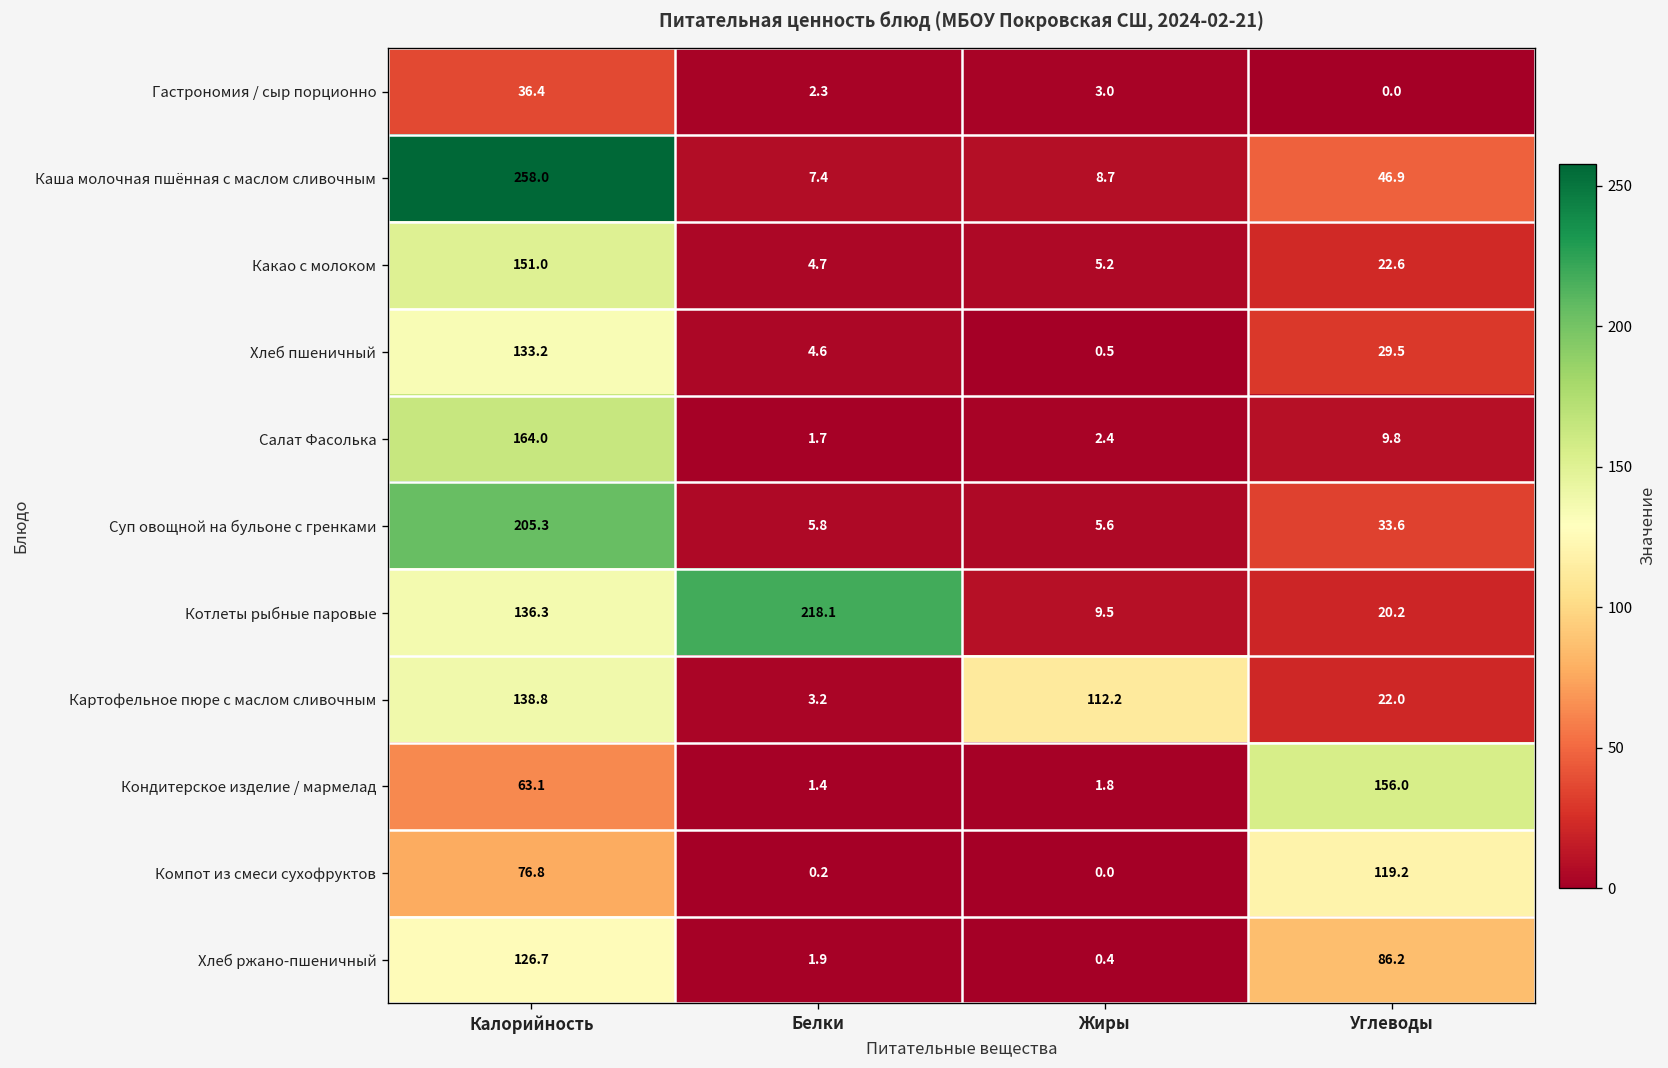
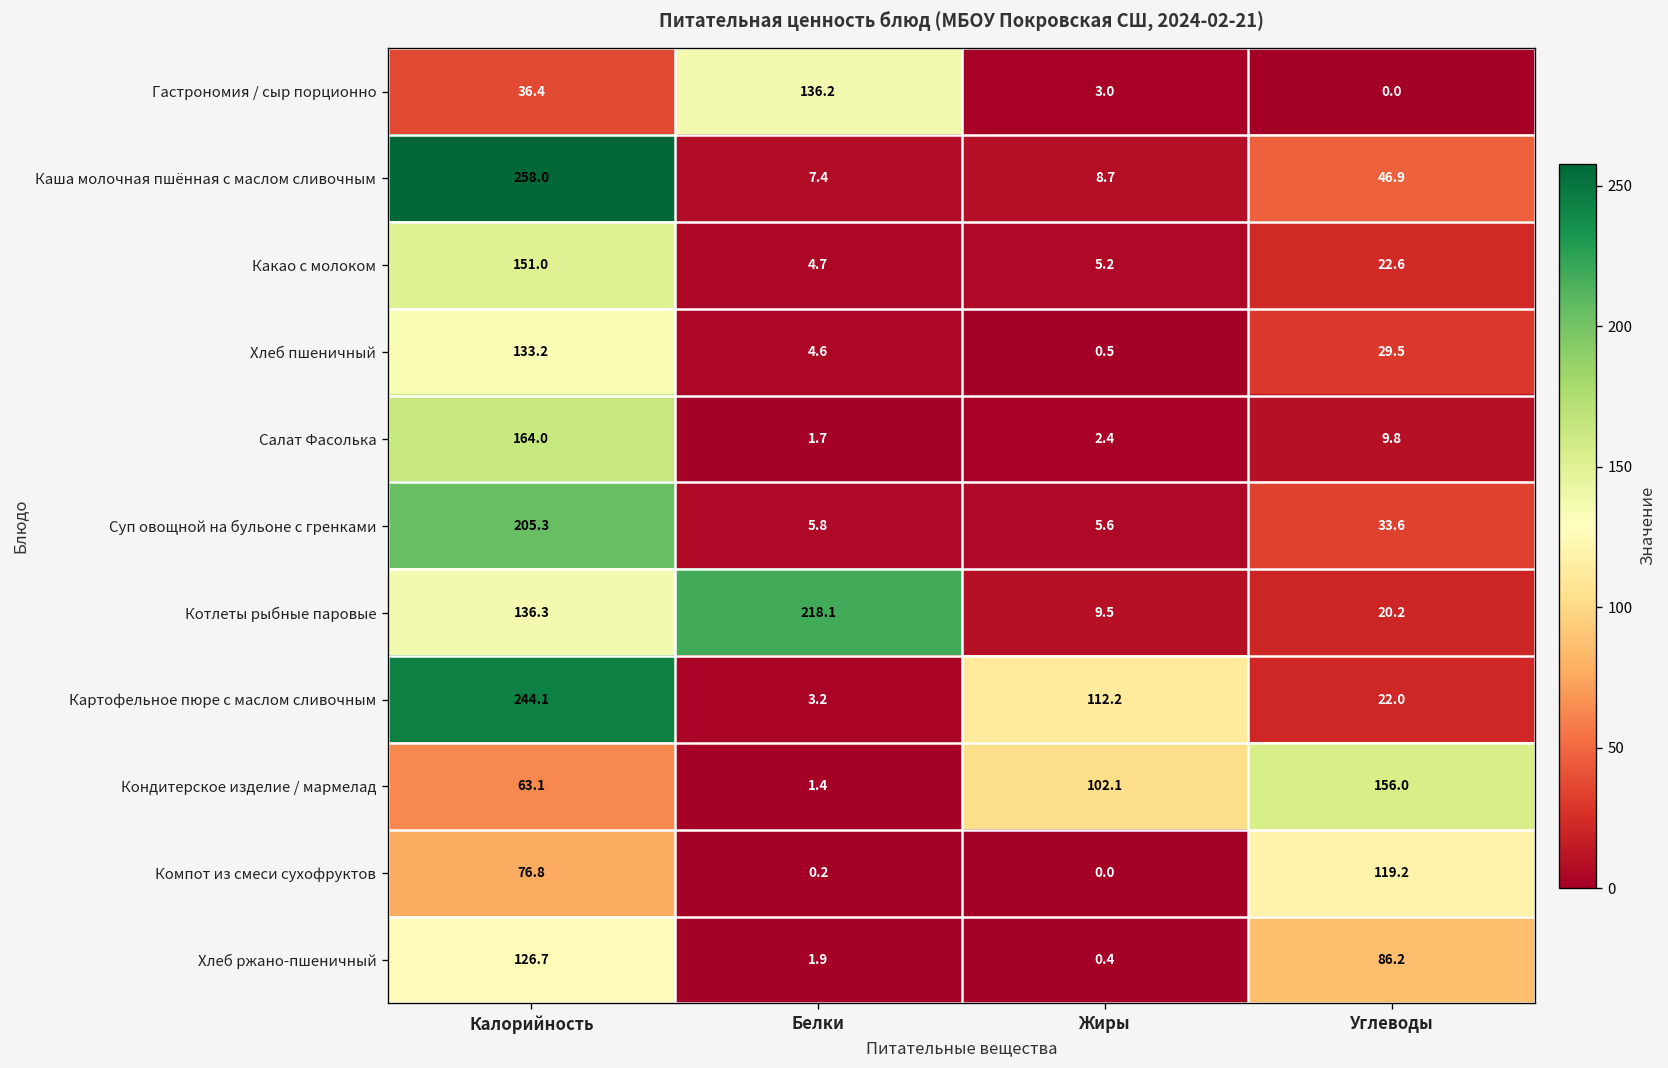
Гастрономия / сыр порционно, Белки: 2.3 -> 136.2
Картофельное пюре с маслом сливочным, Калорийность: 138.8 -> 244.1
Кондитерское изделие / мармелад, Жиры: 1.8 -> 102.1
